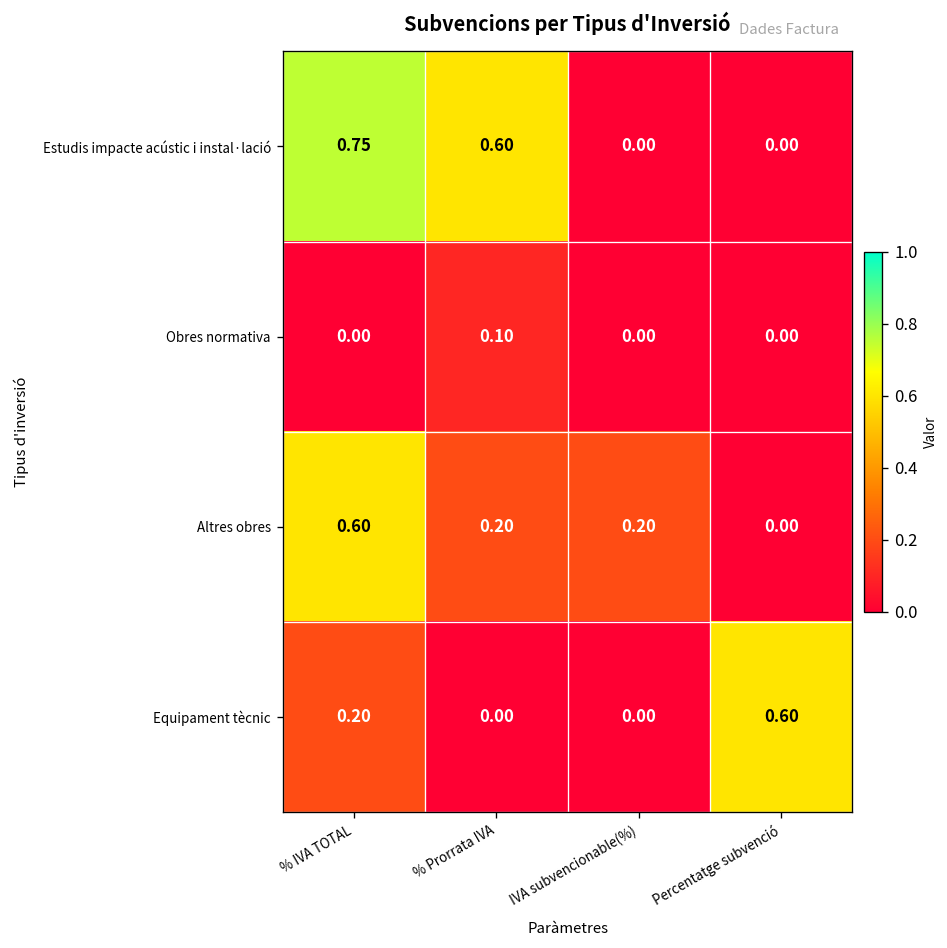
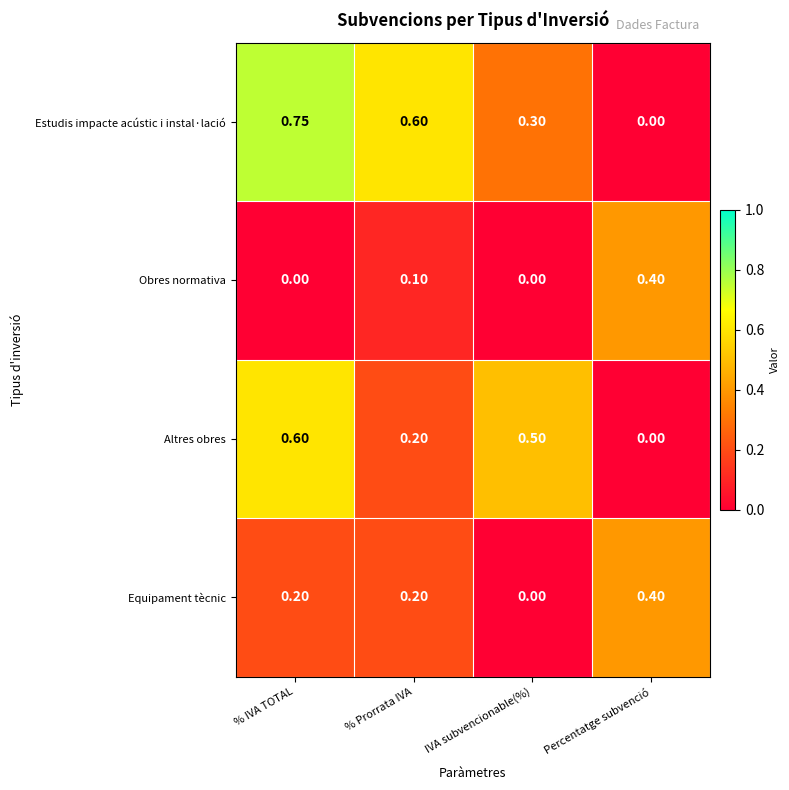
Estudis impacte acústic i instal·lació, IVA subvencionable(%): 0.00 -> 0.30
Obres normativa, Percentatge subvenció: 0.00 -> 0.40
Altres obres, IVA subvencionable(%): 0.20 -> 0.50
Equipament tècnic, % Prorrata IVA: 0.00 -> 0.20
Equipament tècnic, Percentatge subvenció: 0.60 -> 0.40
